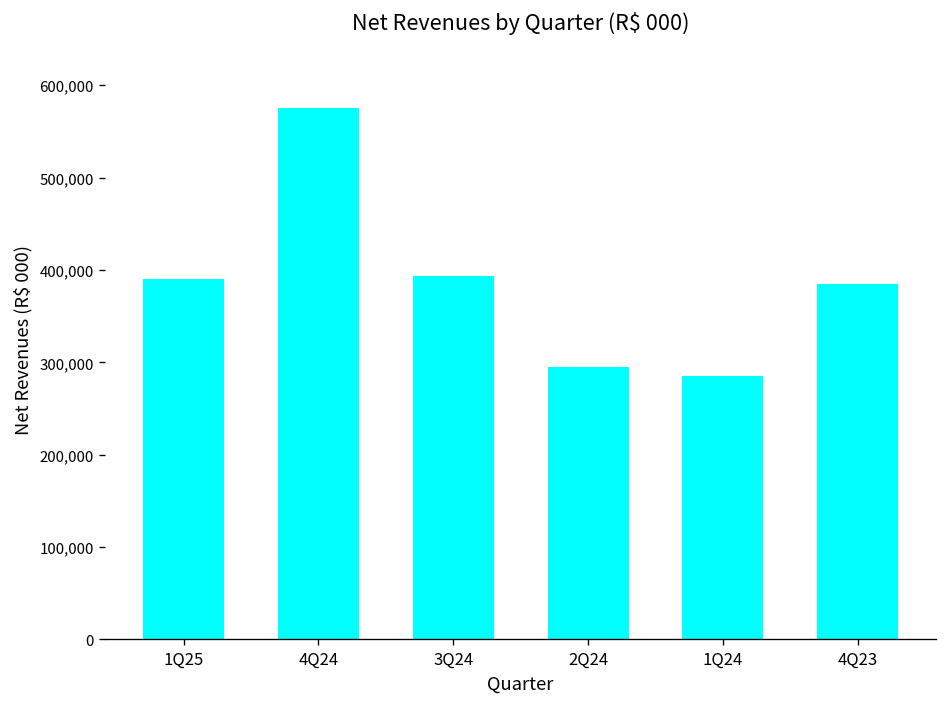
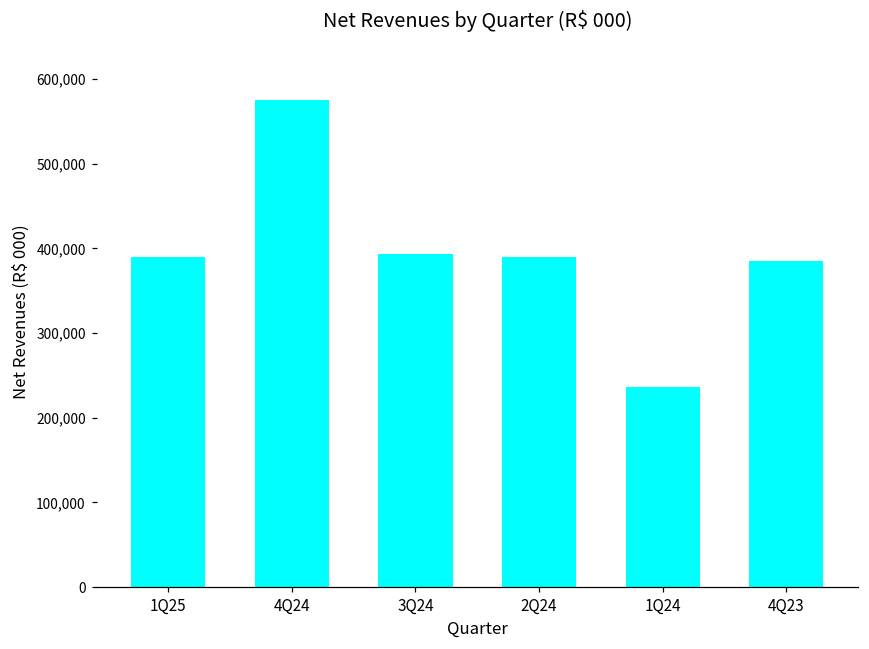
2Q24: 300,000 -> 390,000
1Q24: 290,000 -> 240,000
